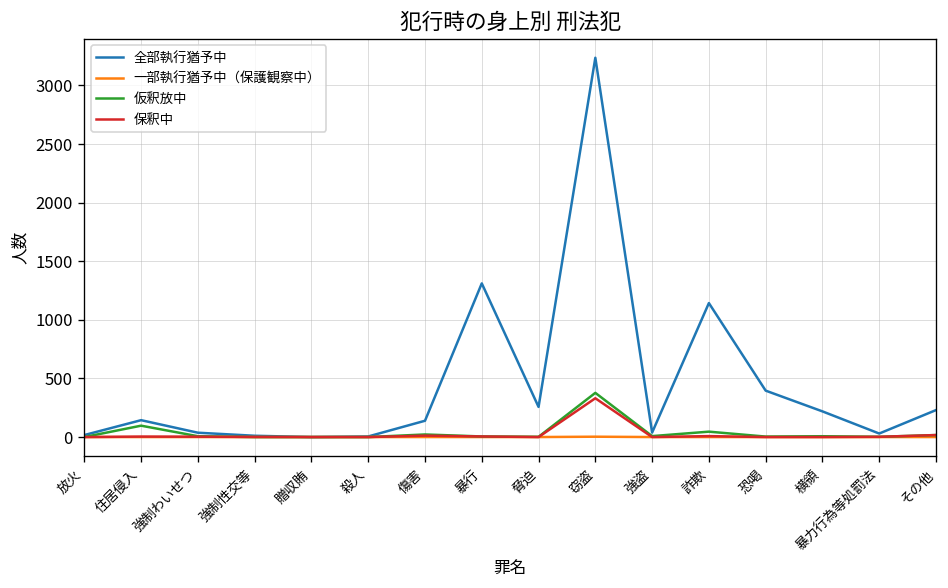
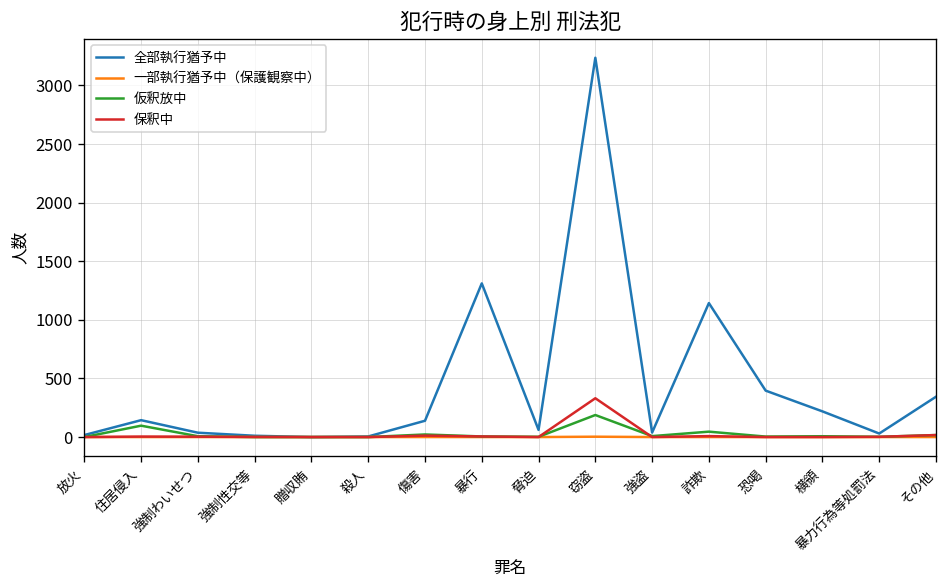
全部執行猶予中, 脅迫: 300 -> 100
仮釈放中, 窃盗: 400 -> 200
全部執行猶予中, その他: 200 -> 300
